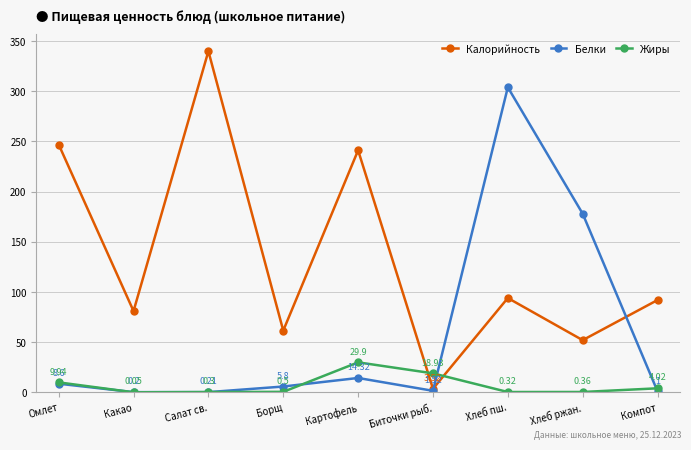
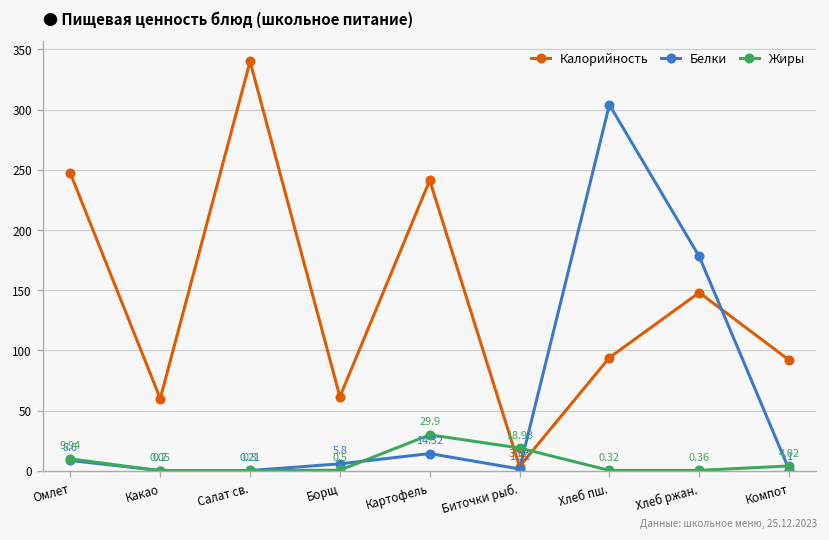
Калорийность, Какао: 81 -> 60
Калорийность, Хлеб ржан.: 52 -> 148
